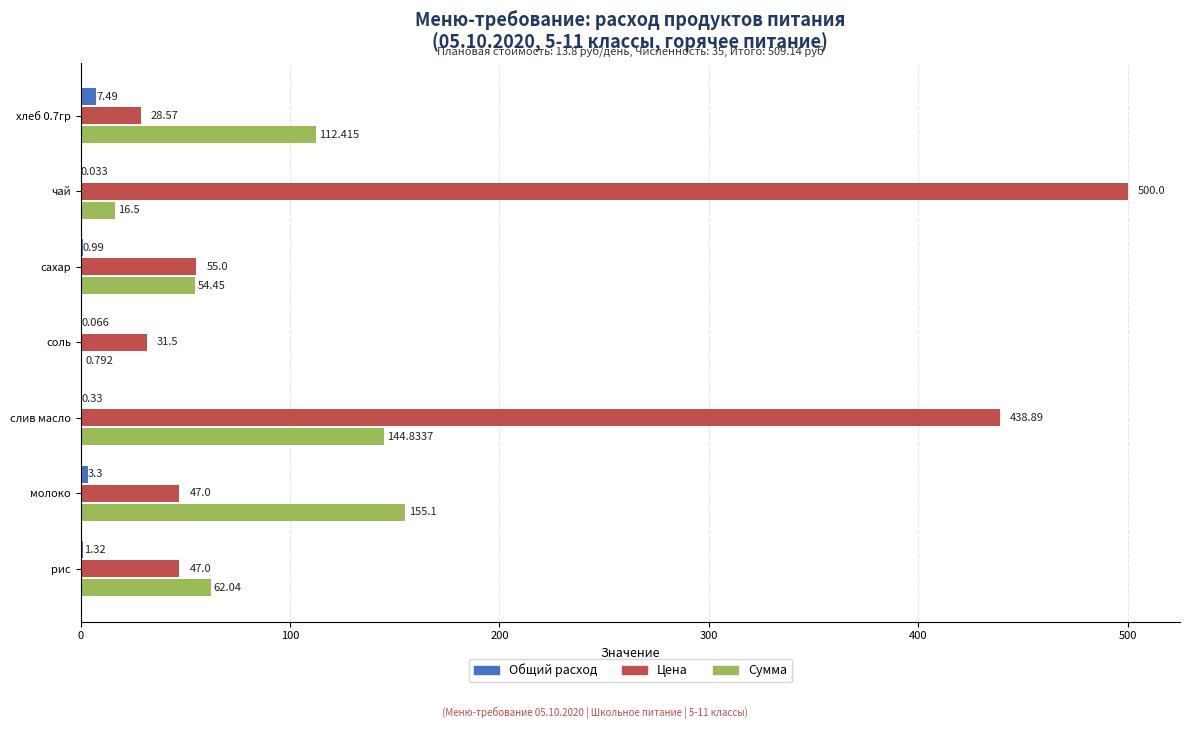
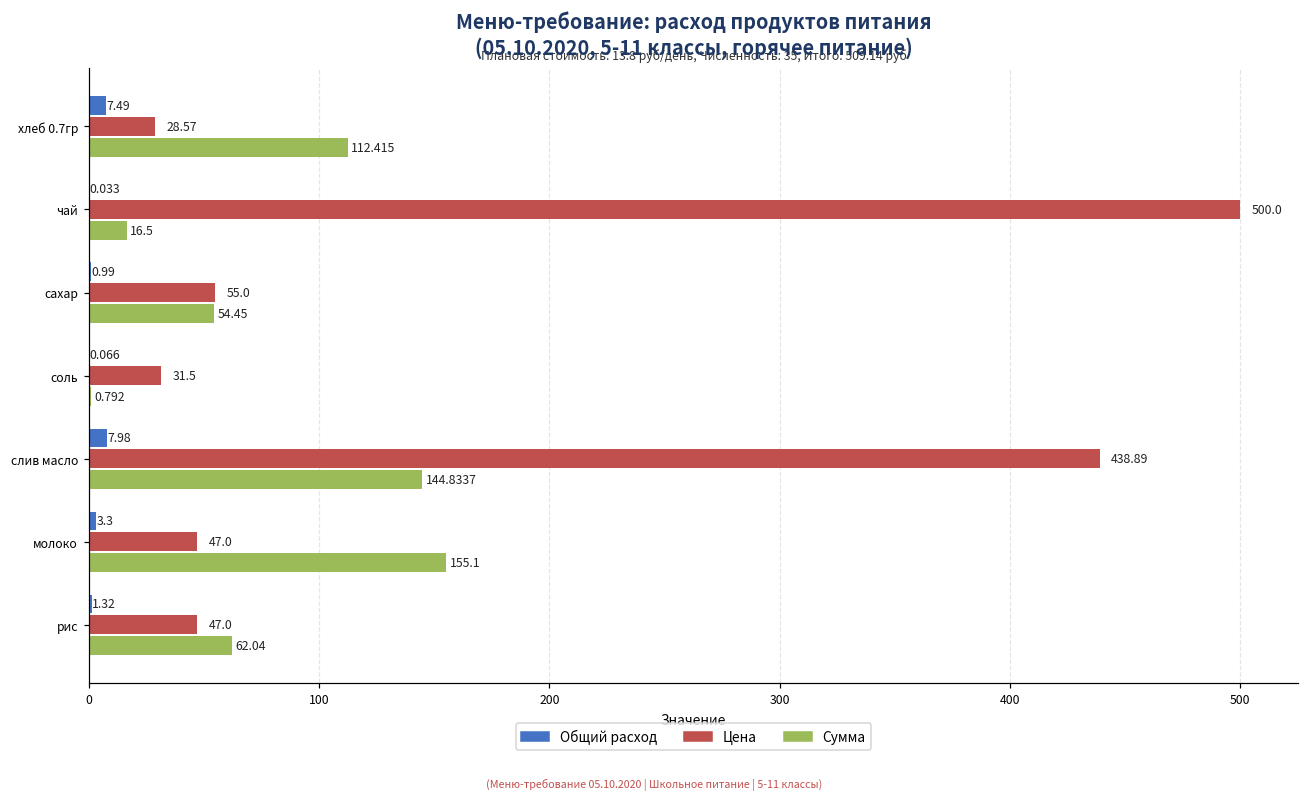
Общий расход, слив масло: 0.33 -> 7.98
